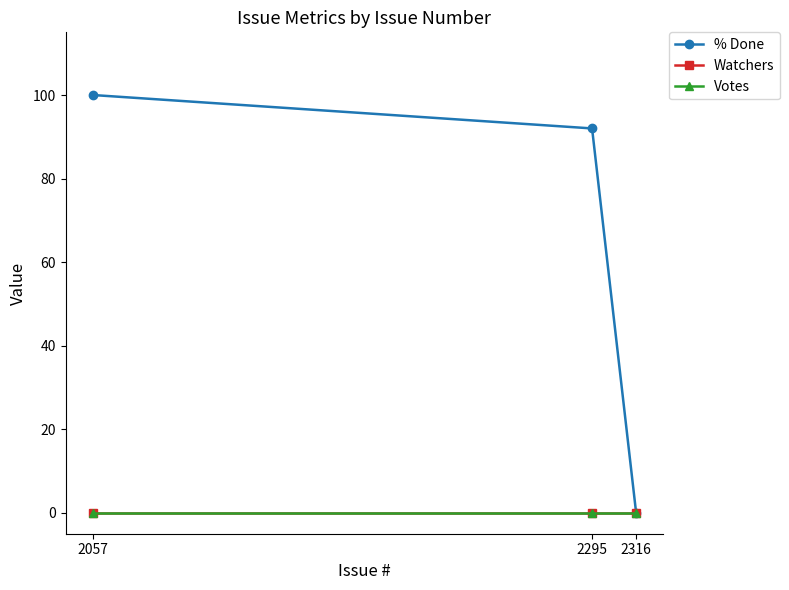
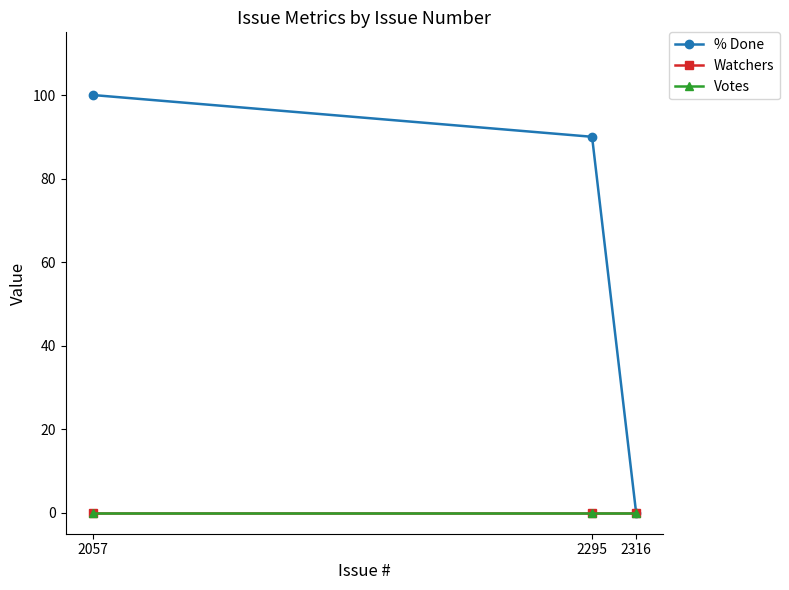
% Done, 2295: 92 -> 90
